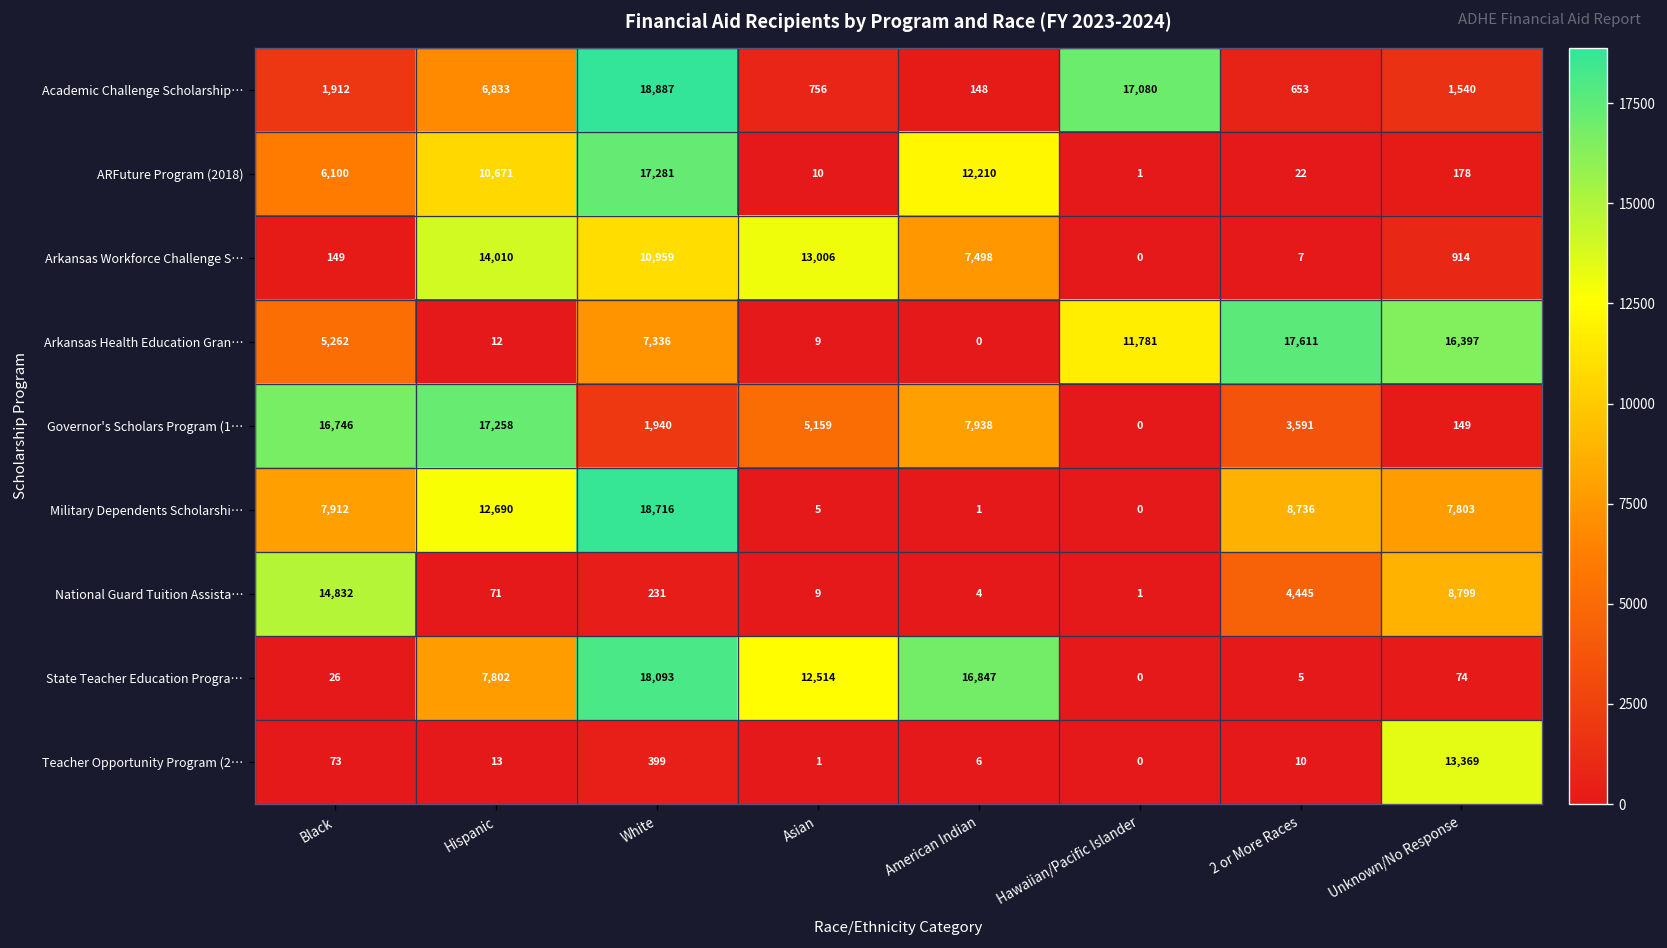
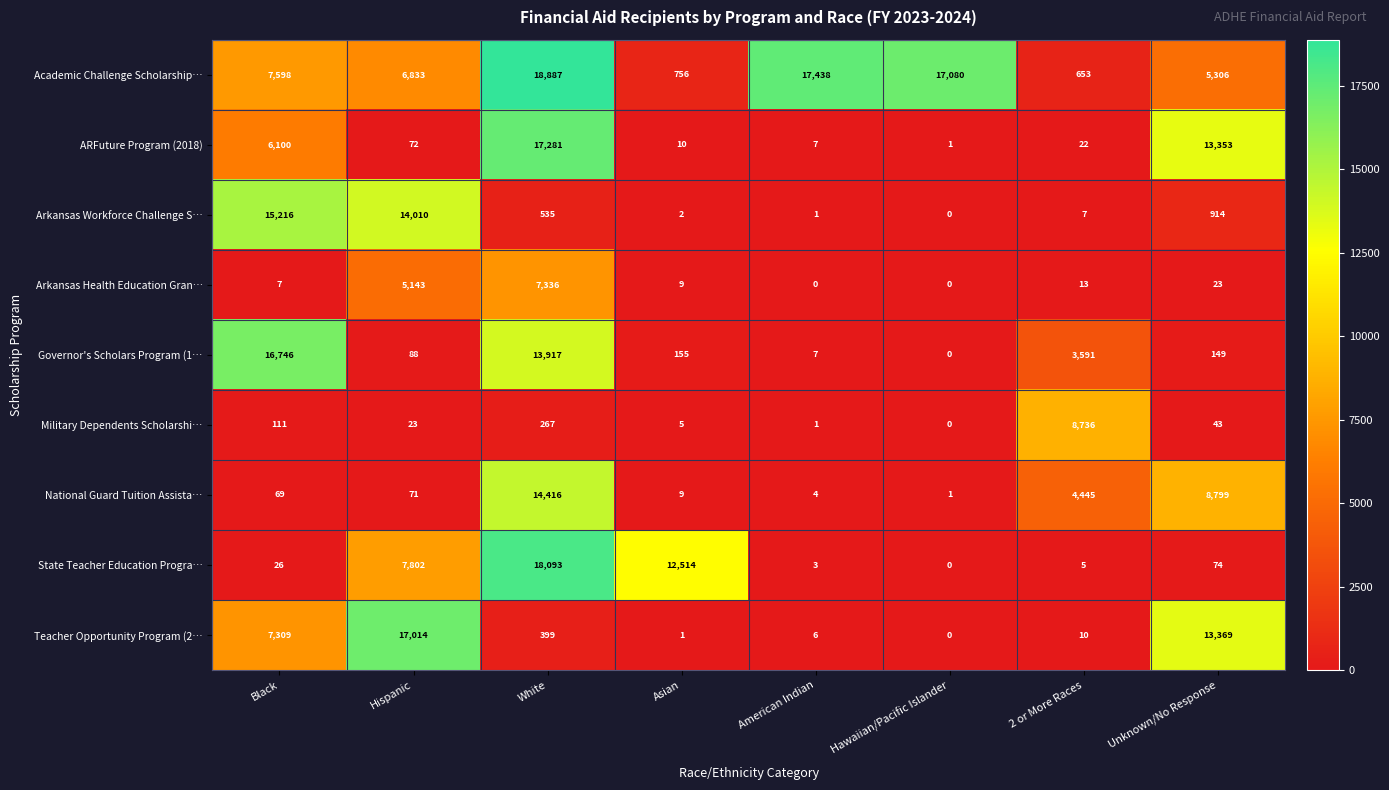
Academic Challenge Scholarship…, Black: 1,912 -> 7,598
Academic Challenge Scholarship…, American Indian: 148 -> 17,438
Academic Challenge Scholarship…, Unknown/No Response: 1,540 -> 5,306
ARFuture Program (2018), Hispanic: 10,671 -> 72
ARFuture Program (2018), American Indian: 12,210 -> 7
ARFuture Program (2018), Unknown/No Response: 178 -> 13,353
Arkansas Workforce Challenge S…, Black: 149 -> 15,216
Arkansas Workforce Challenge S…, White: 10,959 -> 535
Arkansas Workforce Challenge S…, Asian: 13,006 -> 2
Arkansas Workforce Challenge S…, American Indian: 7,498 -> 1
Arkansas Health Education Gran…, Black: 5,262 -> 7
Arkansas Health Education Gran…, Hispanic: 12 -> 5,143
Arkansas Health Education Gran…, Hawaiian/Pacific Islander: 11,781 -> 0
Arkansas Health Education Gran…, 2 or More Races: 17,611 -> 13
Arkansas Health Education Gran…, Unknown/No Response: 16,397 -> 23
Governor's Scholars Program (1…, Hispanic: 17,258 -> 88
Governor's Scholars Program (1…, White: 1,940 -> 13,917
Governor's Scholars Program (1…, Asian: 5,159 -> 155
Governor's Scholars Program (1…, American Indian: 7,938 -> 7
Military Dependents Scholarshi…, Black: 7,912 -> 111
Military Dependents Scholarshi…, Hispanic: 12,690 -> 23
Military Dependents Scholarshi…, White: 18,716 -> 267
Military Dependents Scholarshi…, Unknown/No Response: 7,803 -> 43
National Guard Tuition Assista…, Black: 14,832 -> 69
National Guard Tuition Assista…, White: 231 -> 14,416
State Teacher Education Progra…, American Indian: 16,847 -> 3
Teacher Opportunity Program (2…, Black: 73 -> 7,309
Teacher Opportunity Program (2…, Hispanic: 13 -> 17,014
